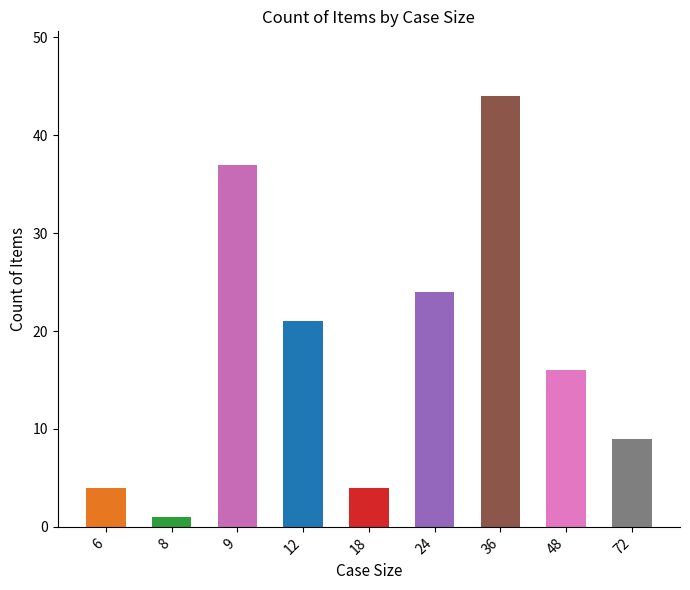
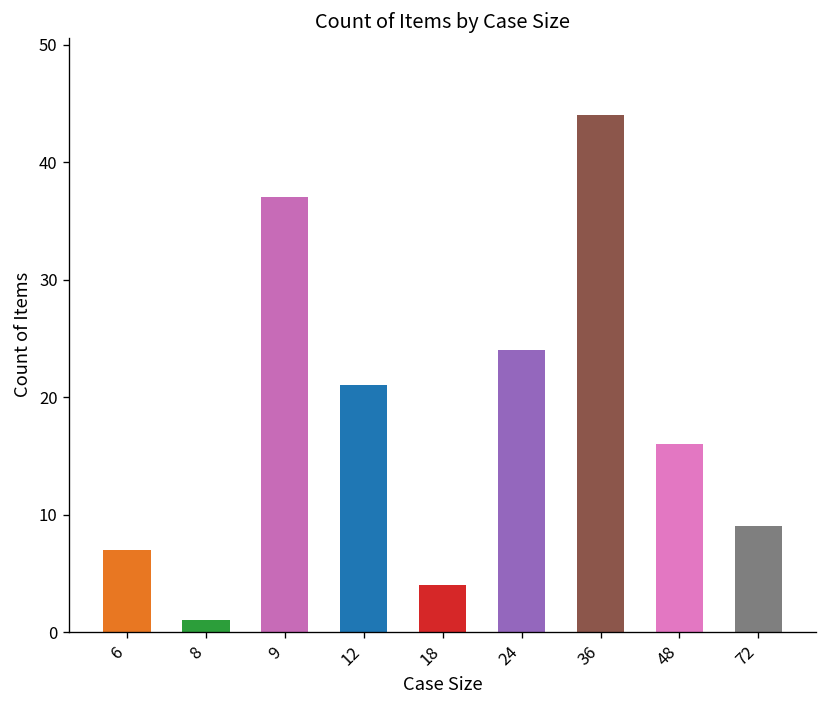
6: 4 -> 7
